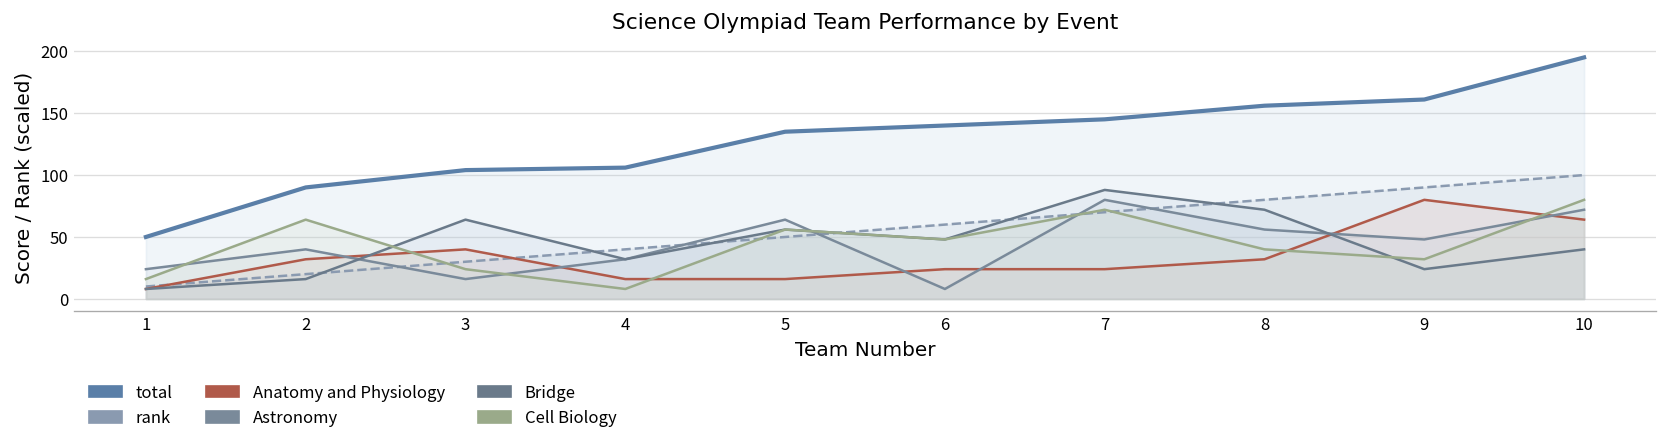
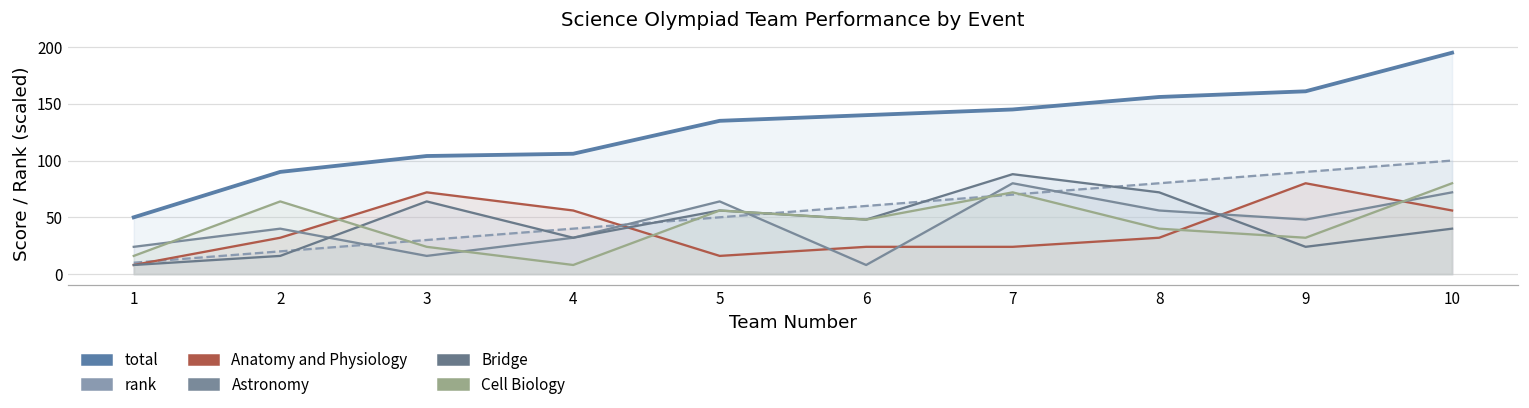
Anatomy and Physiology, 3: 40 -> 72
Anatomy and Physiology, 4: 16 -> 56
Anatomy and Physiology, 10: 64 -> 56
